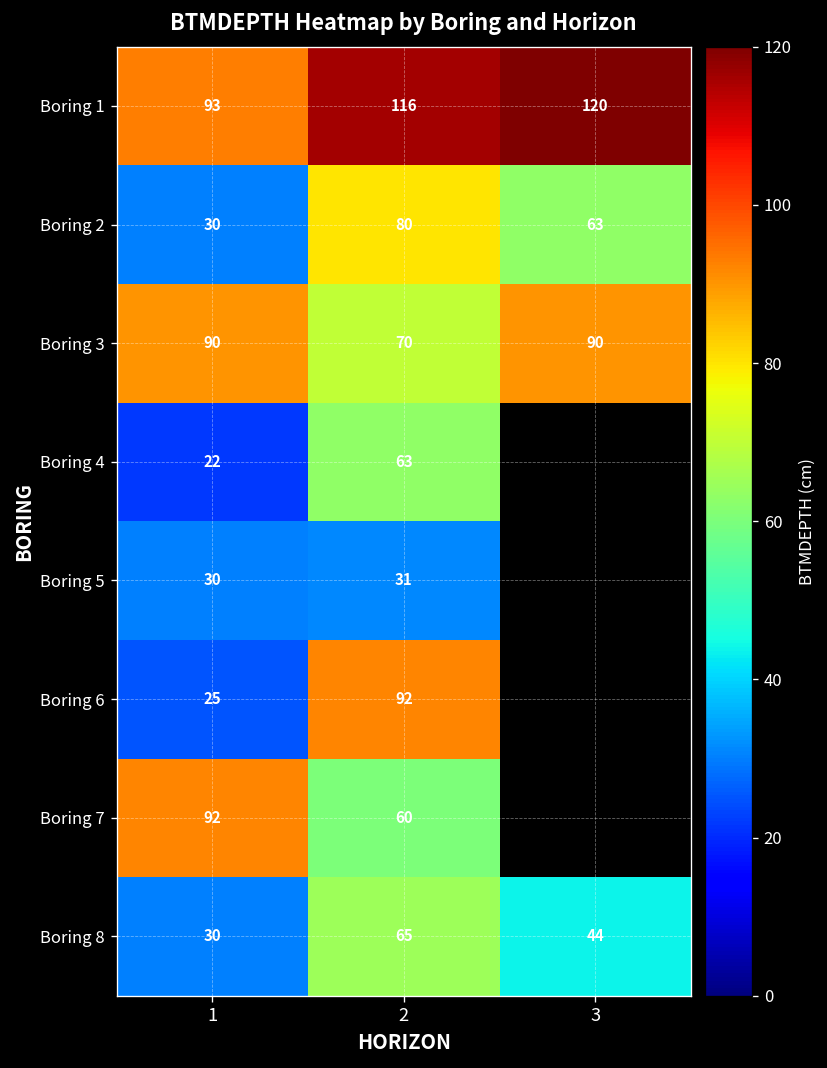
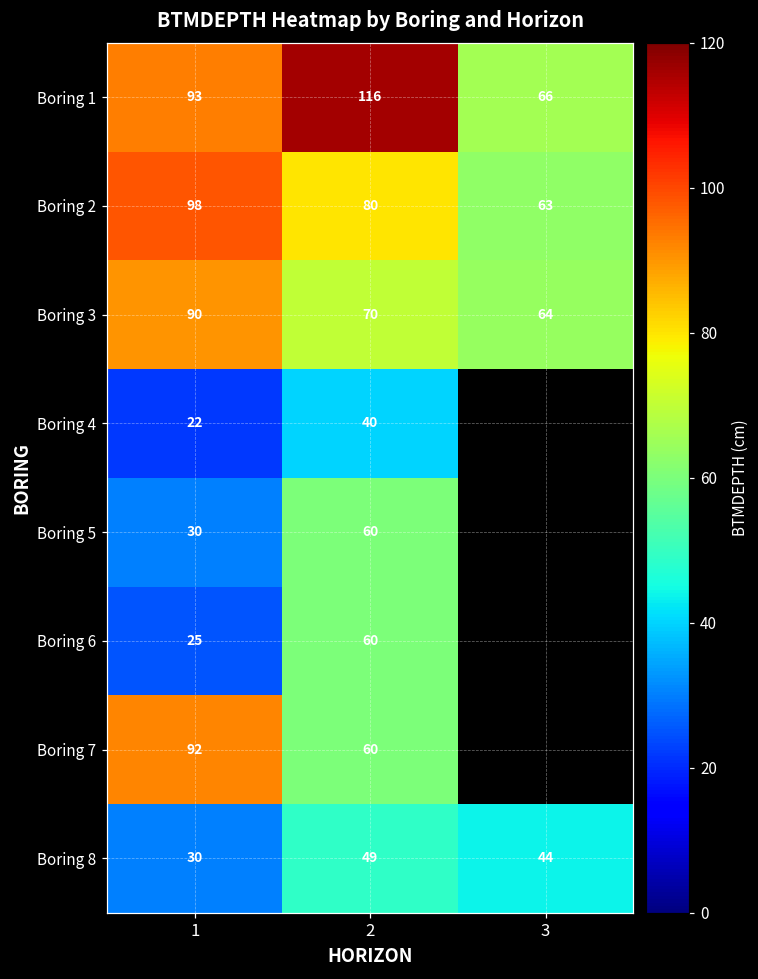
Boring 1, 3: 120 -> 66
Boring 2, 1: 30 -> 98
Boring 3, 3: 90 -> 64
Boring 4, 2: 63 -> 40
Boring 5, 2: 31 -> 60
Boring 6, 2: 92 -> 60
Boring 8, 2: 65 -> 49
